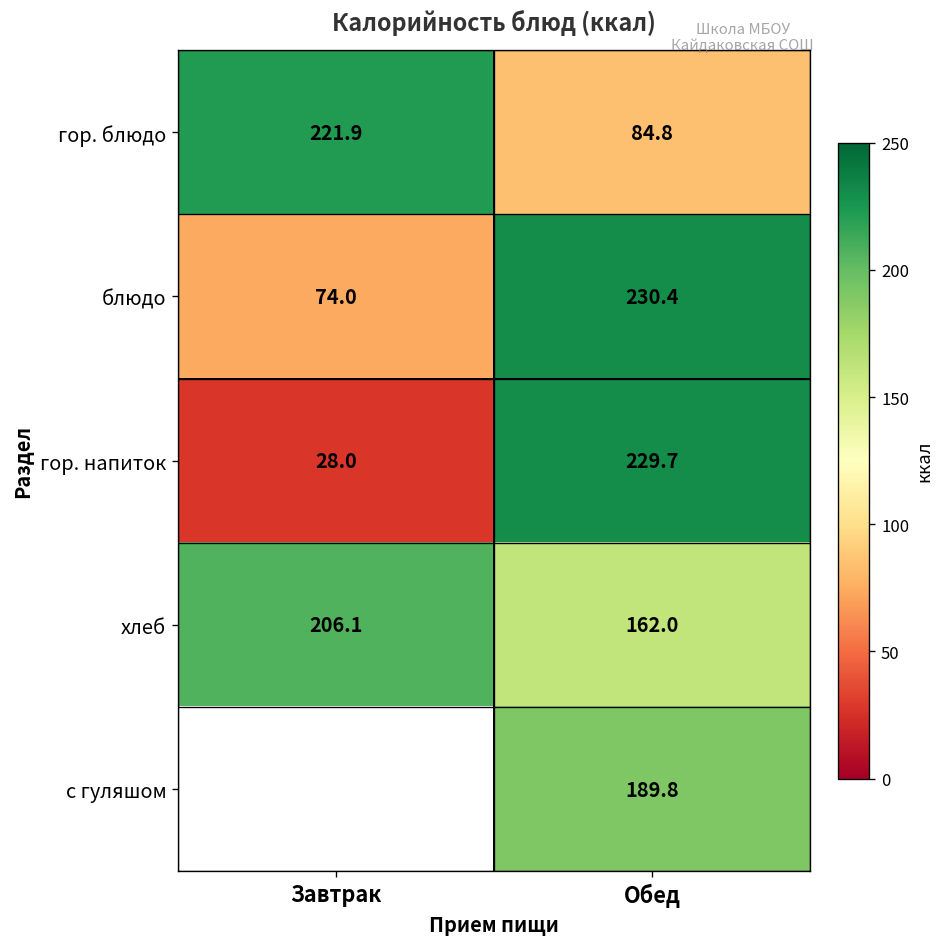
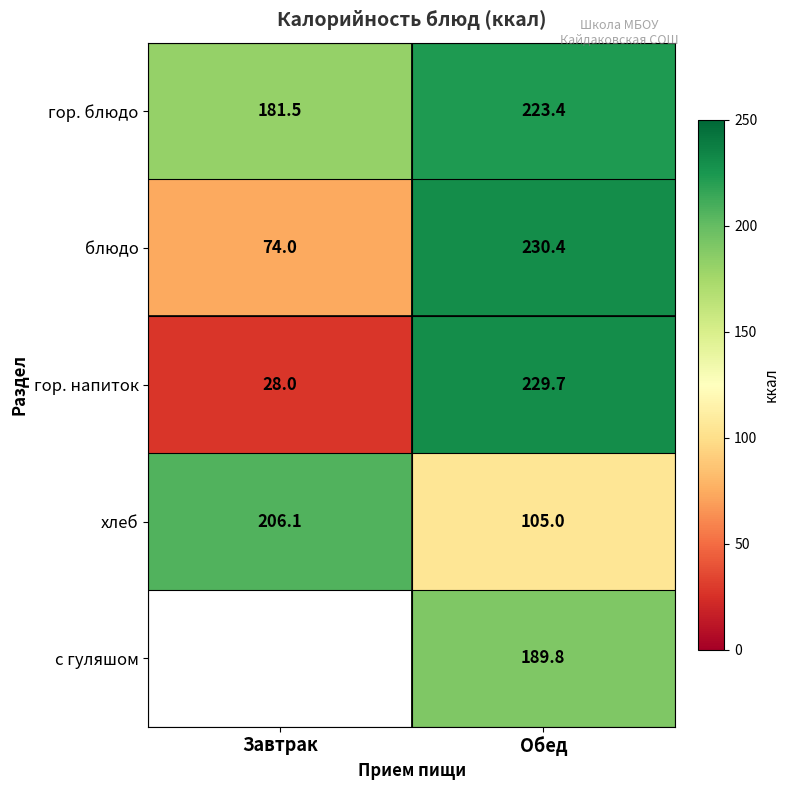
гор. блюдо, Завтрак: 221.9 -> 181.5
гор. блюдо, Обед: 84.8 -> 223.4
хлеб, Обед: 162.0 -> 105.0
